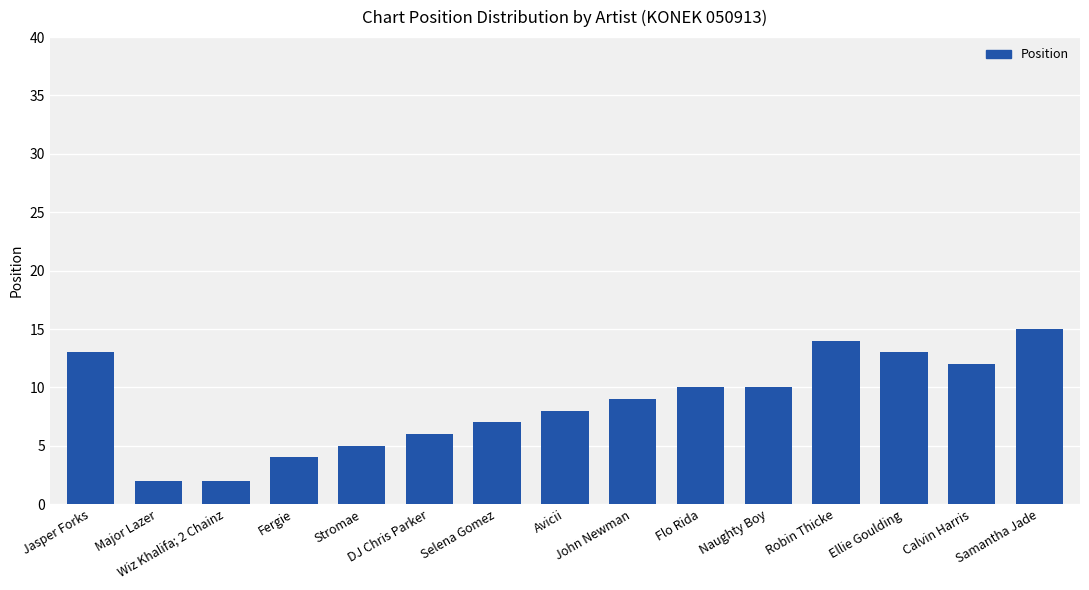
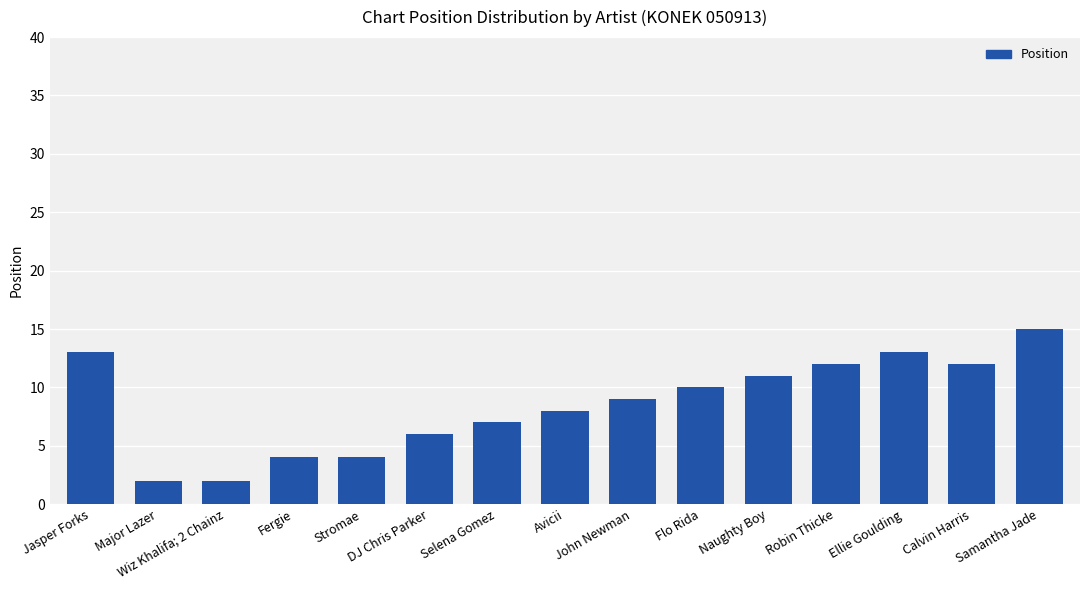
Stromae: 5 -> 4
Naughty Boy: 10 -> 11
Robin Thicke: 14 -> 12
